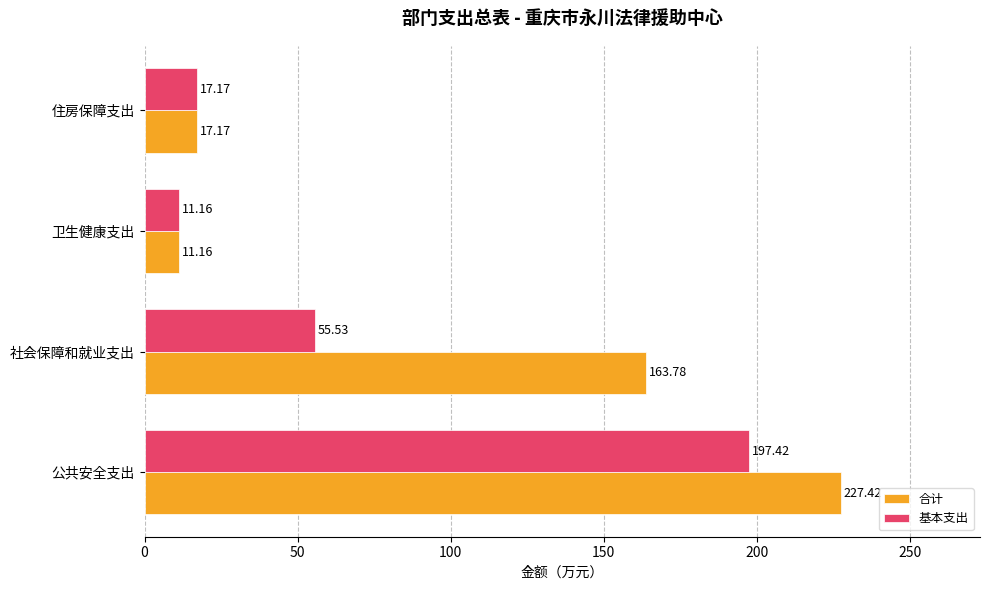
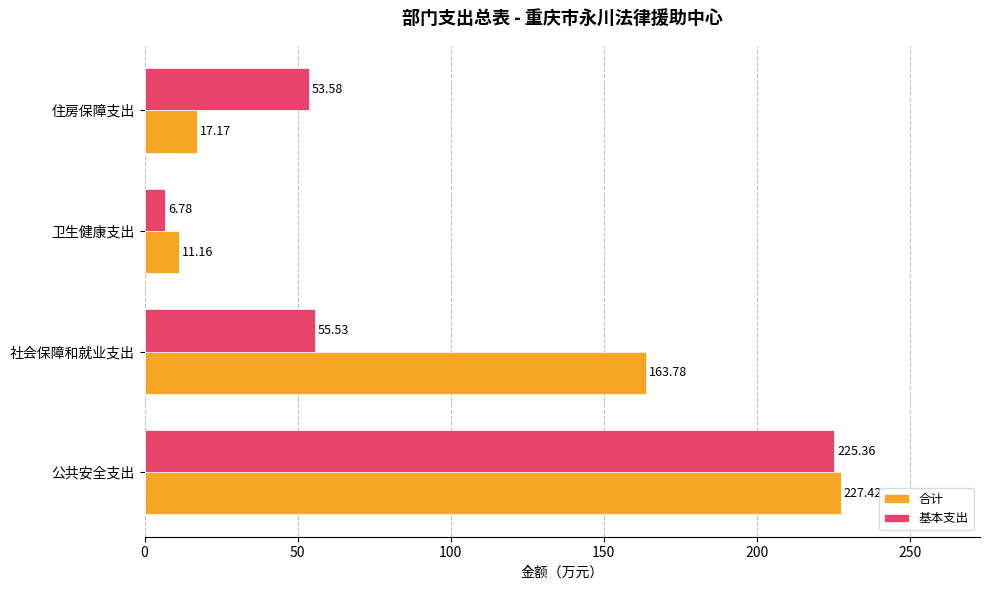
基本支出, 住房保障支出: 17.17 -> 53.58
基本支出, 卫生健康支出: 11.16 -> 6.78
基本支出, 公共安全支出: 197.42 -> 225.36
